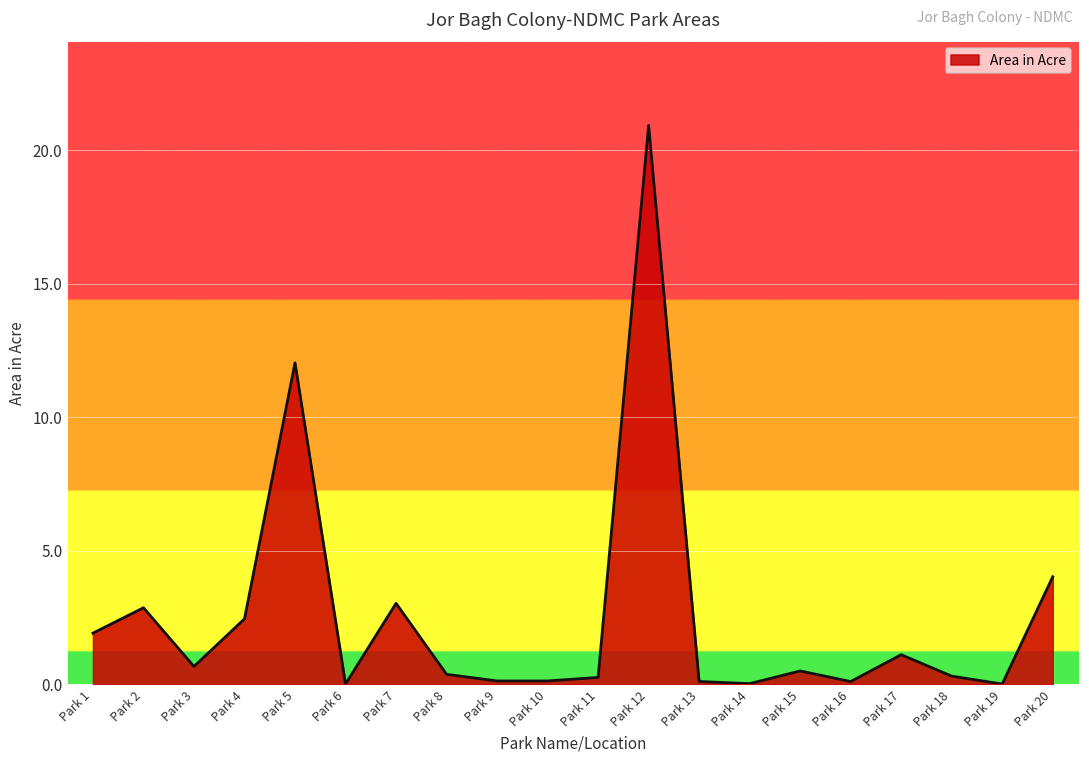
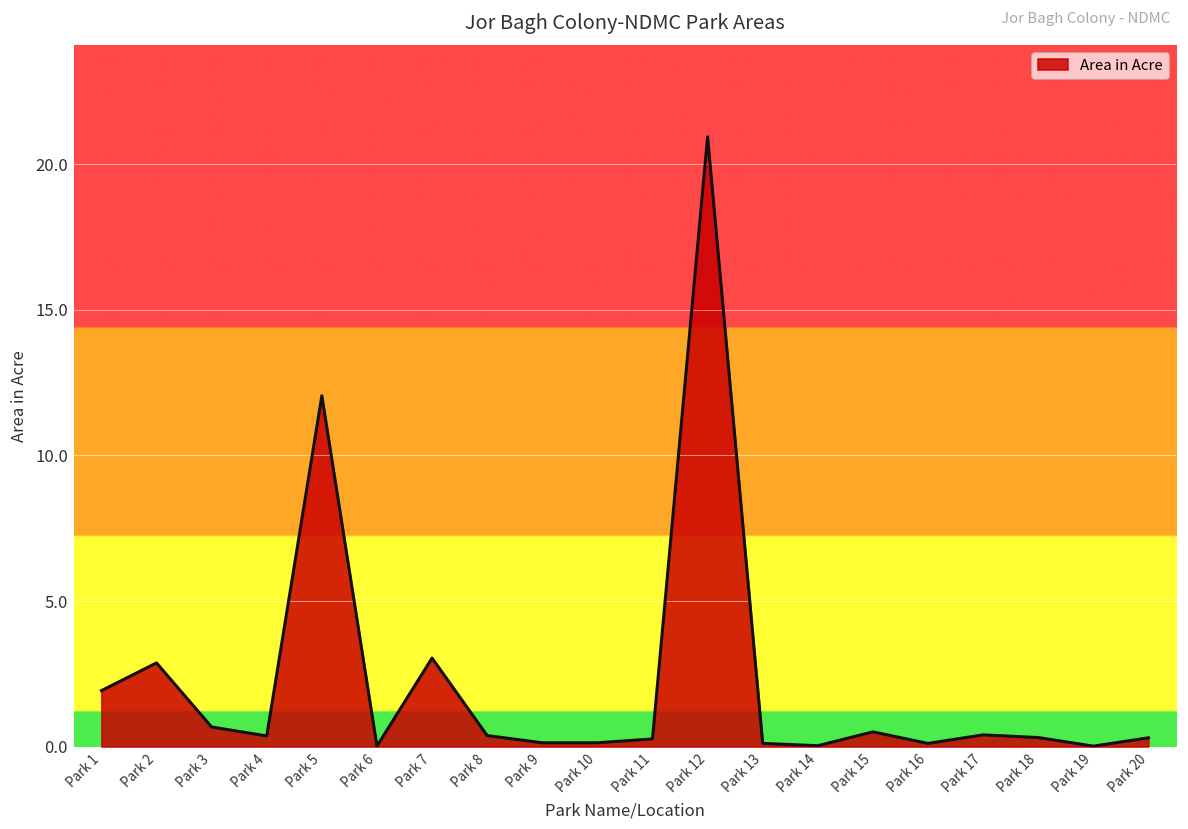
Park 4: 2.5 -> 0.4
Park 17: 1.1 -> 0.4
Park 20: 4.0 -> 0.3
